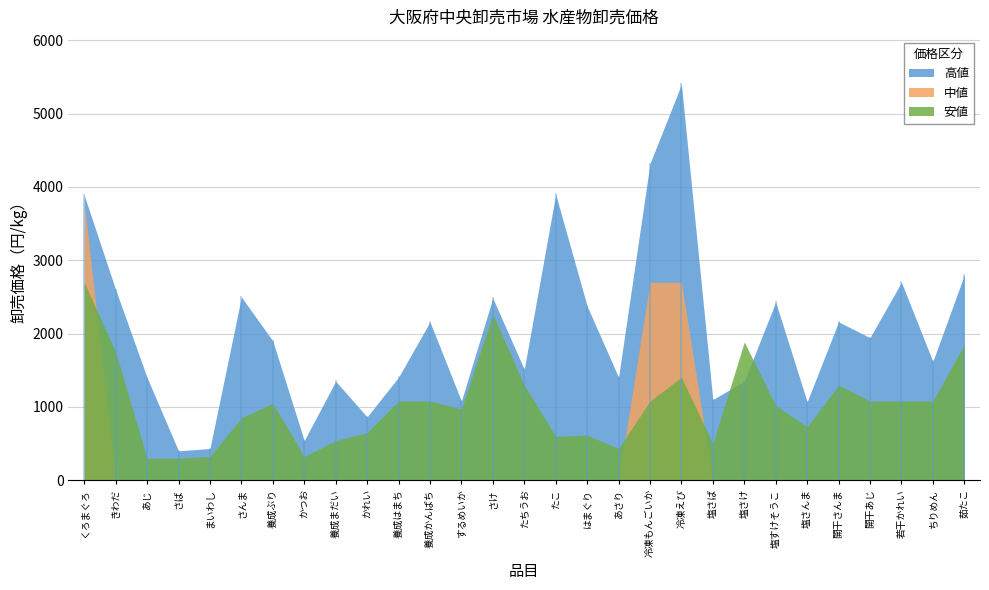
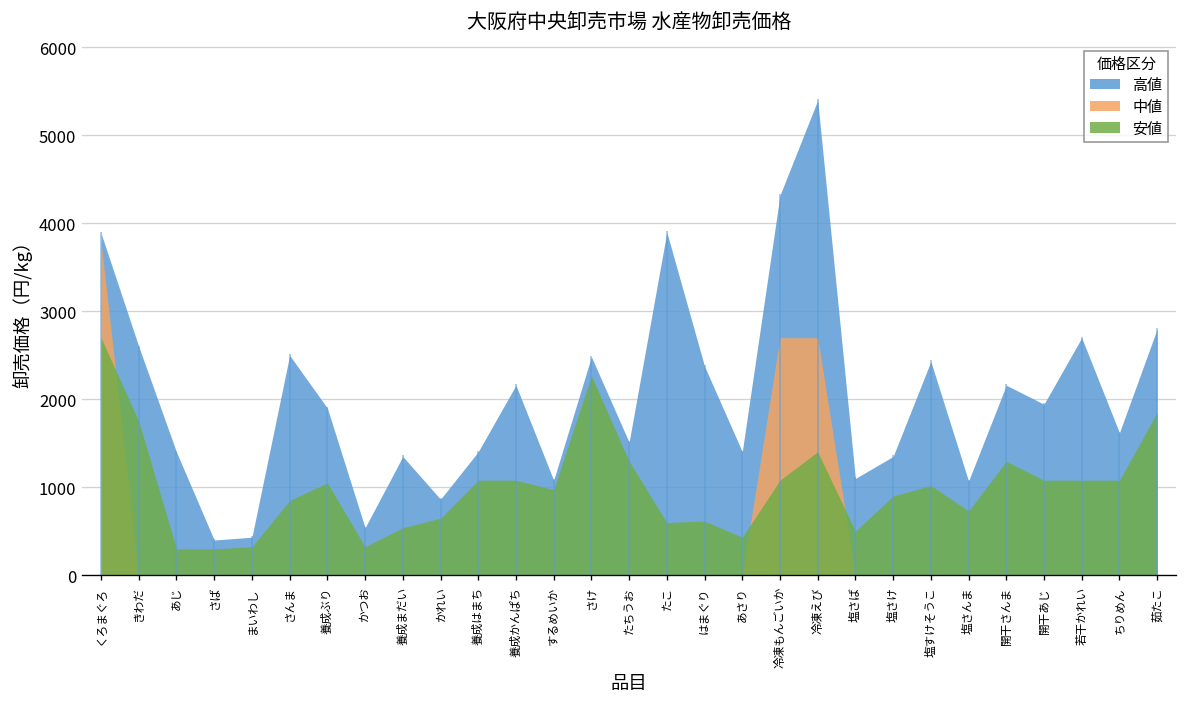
安値, 塩さけ: 1900 -> 900
